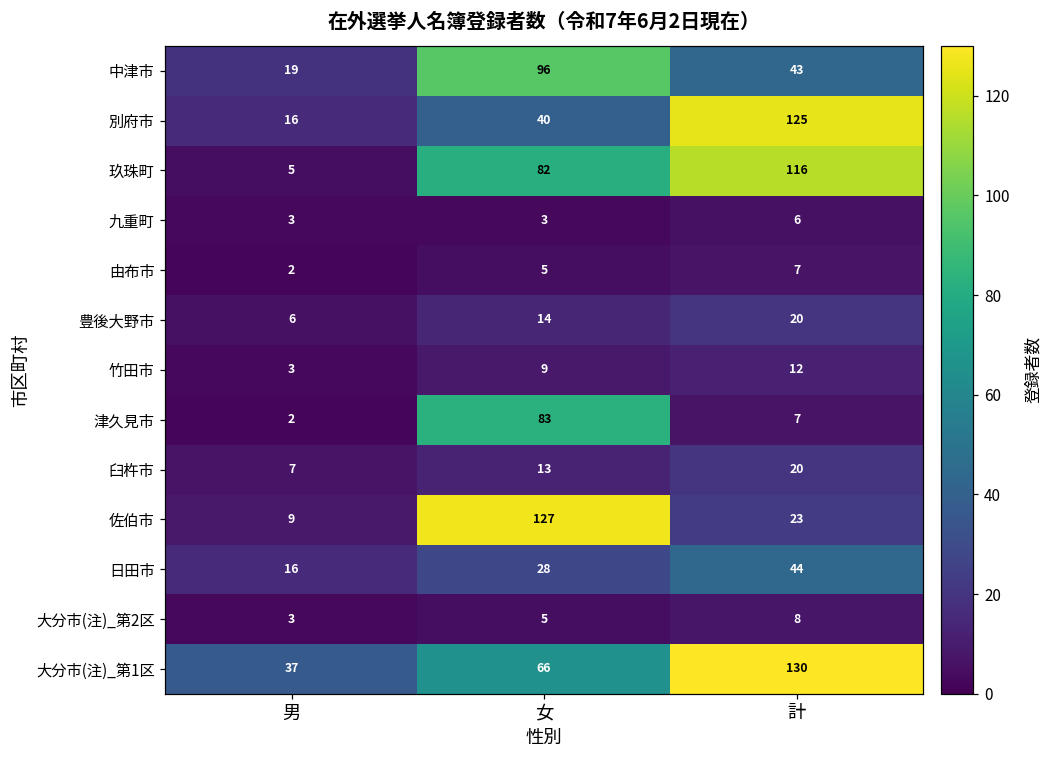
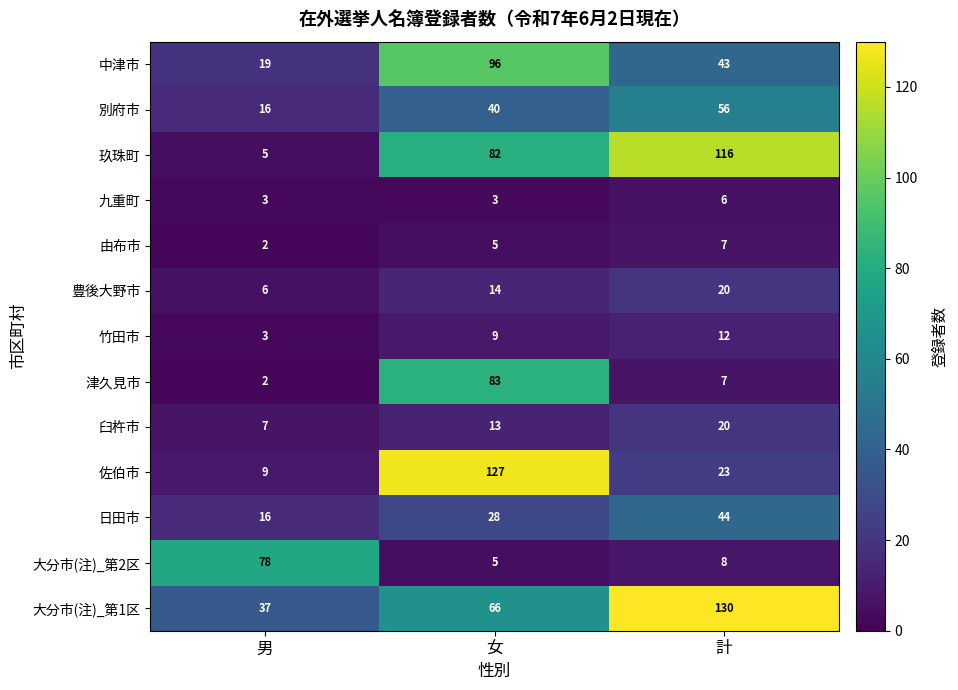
別府市, 計: 125 -> 56
大分市(注)_第2区, 男: 3 -> 78
